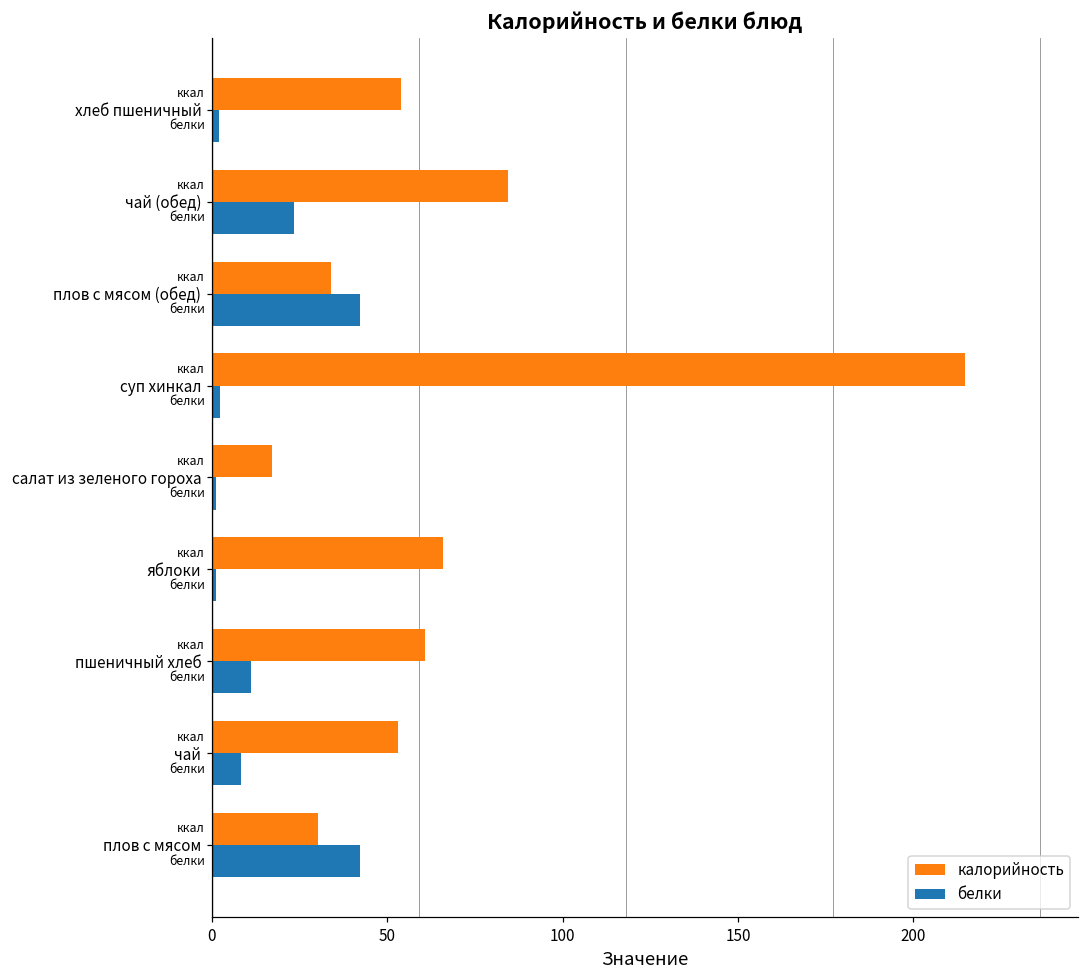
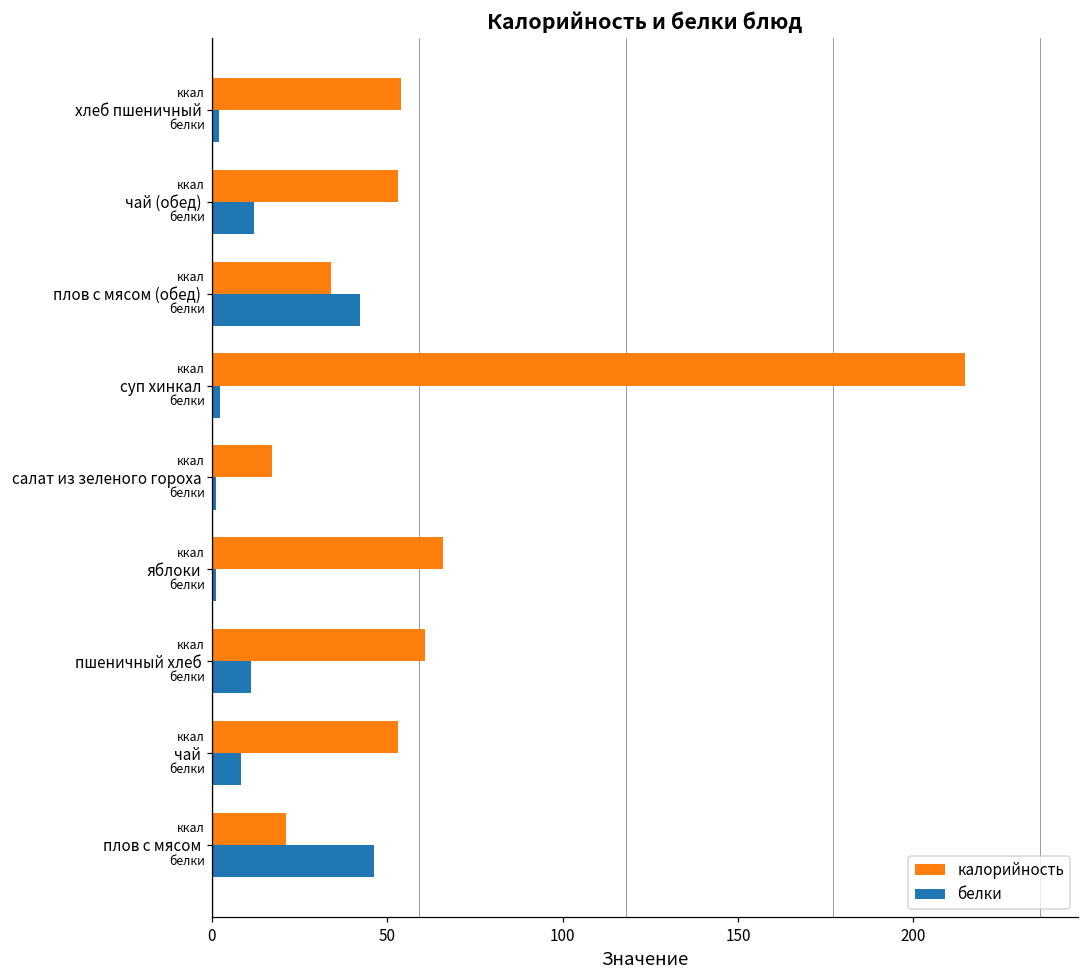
калорийность, чай (обед): 84 -> 53
белки, чай (обед): 24 -> 12
калорийность, плов с мясом: 30 -> 21
белки, плов с мясом: 42 -> 46
